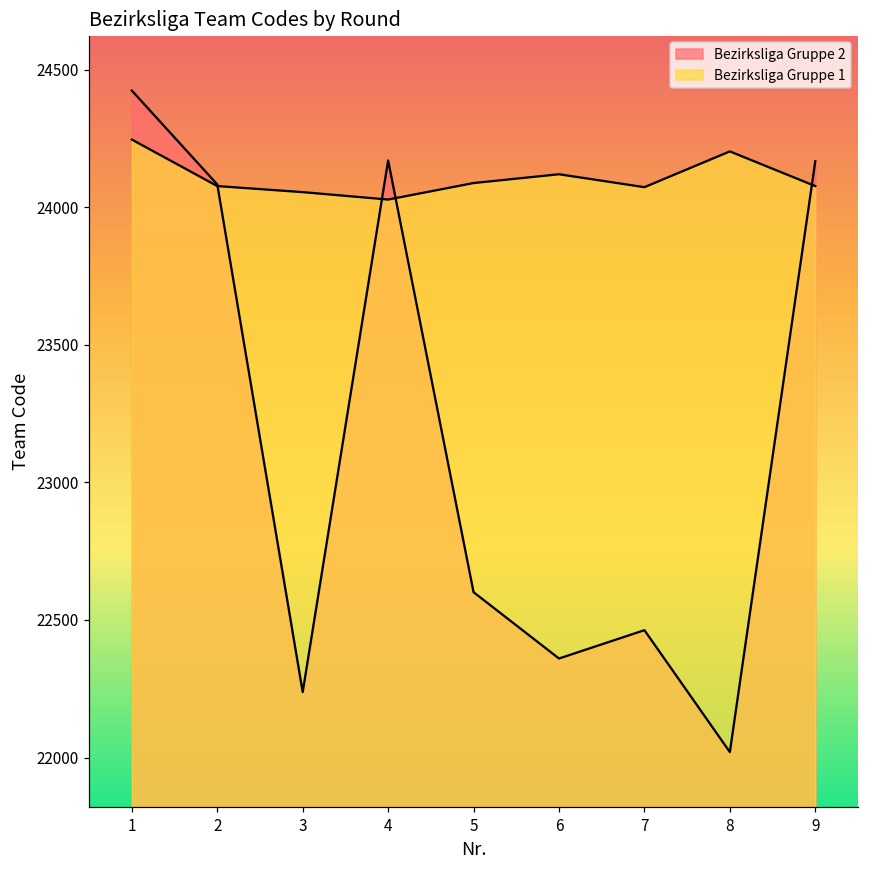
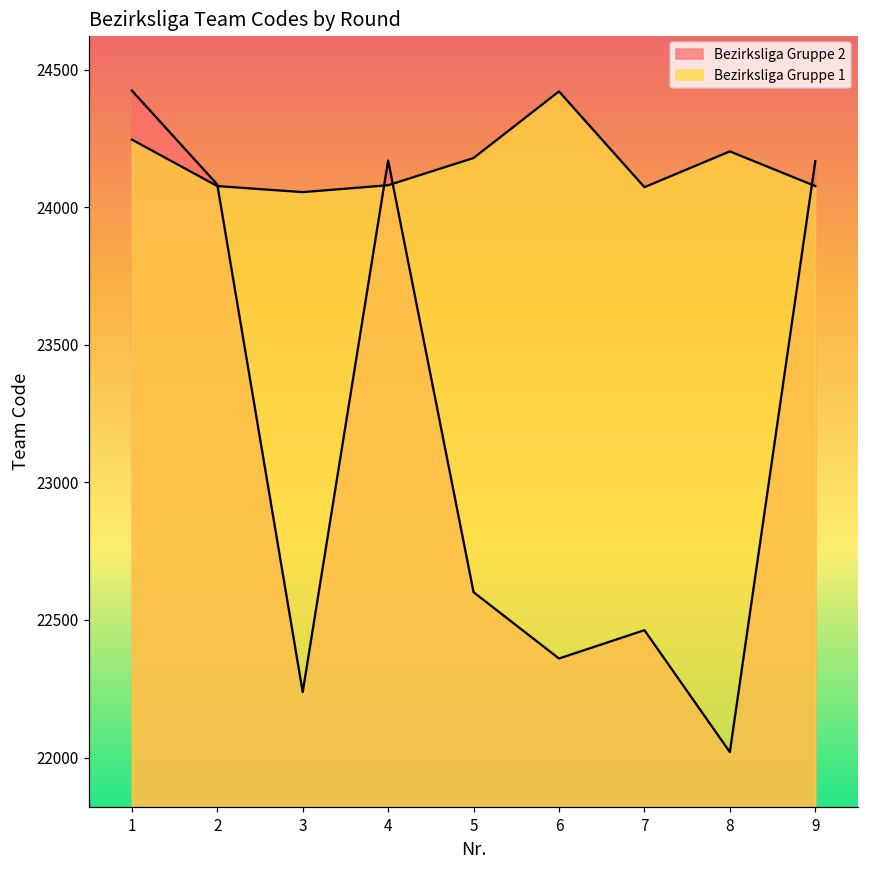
Bezirksliga Gruppe 1, 4: 24030 -> 24080
Bezirksliga Gruppe 1, 5: 24090 -> 24180
Bezirksliga Gruppe 1, 6: 24120 -> 24420
